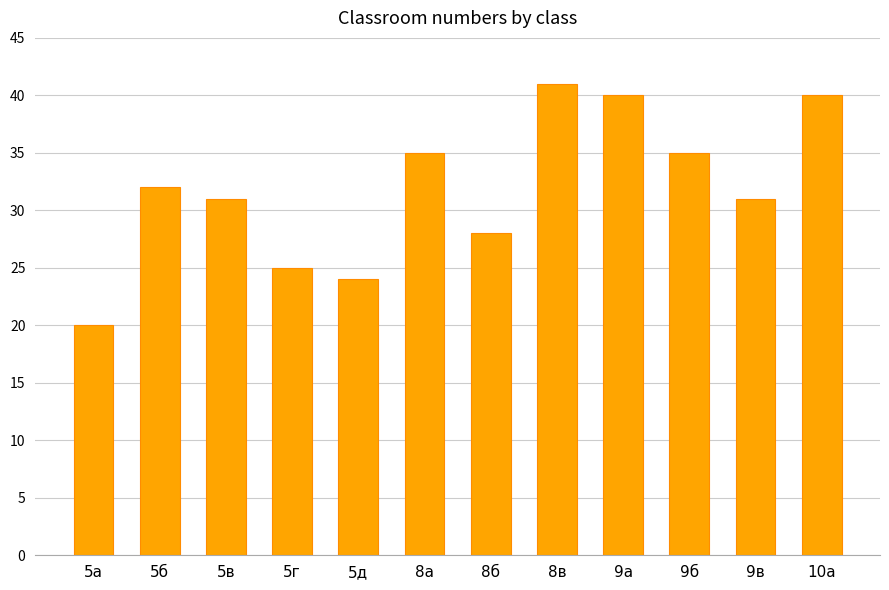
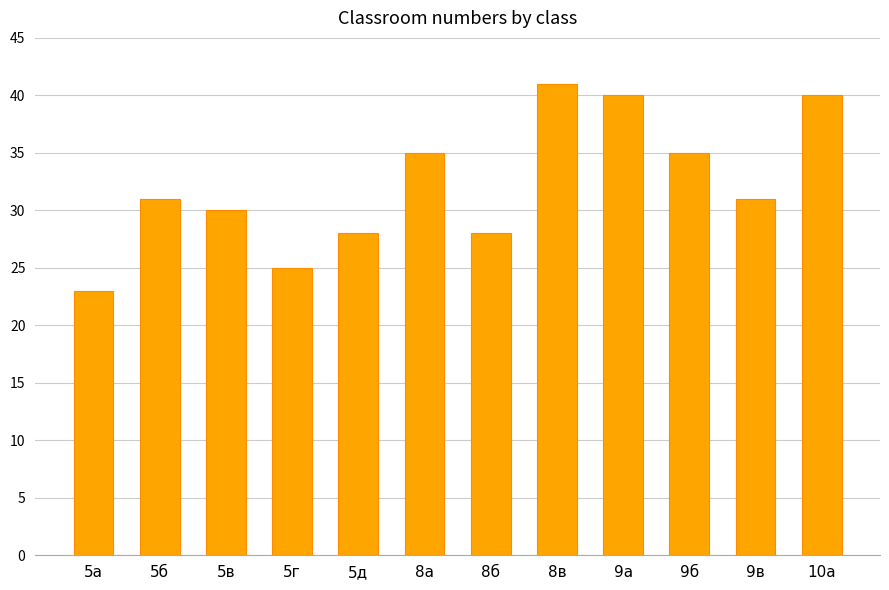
5а: 20 -> 23
5б: 32 -> 31
5в: 31 -> 30
5д: 24 -> 28
